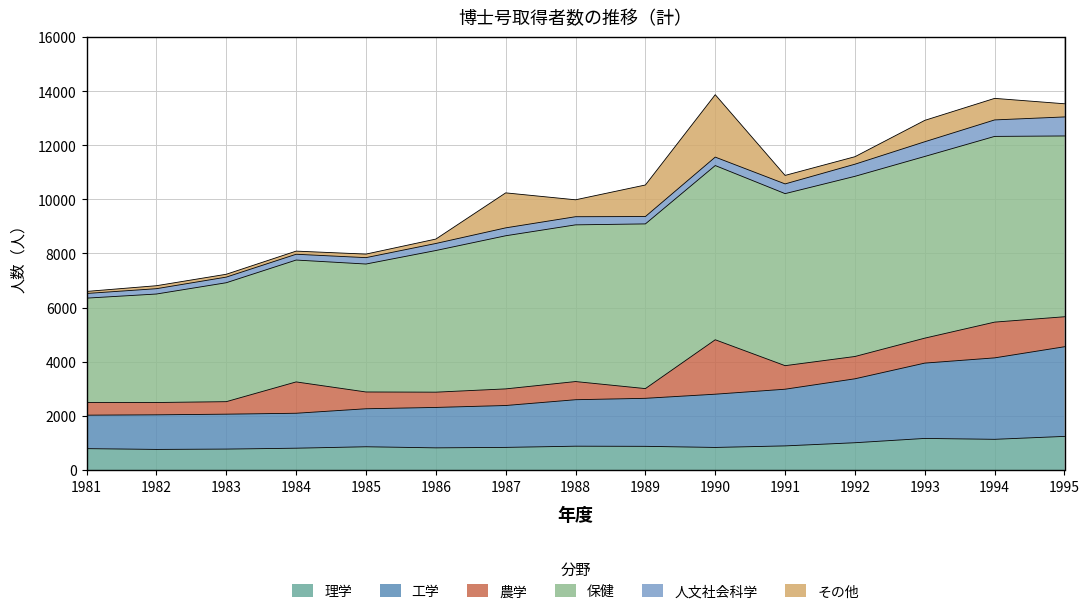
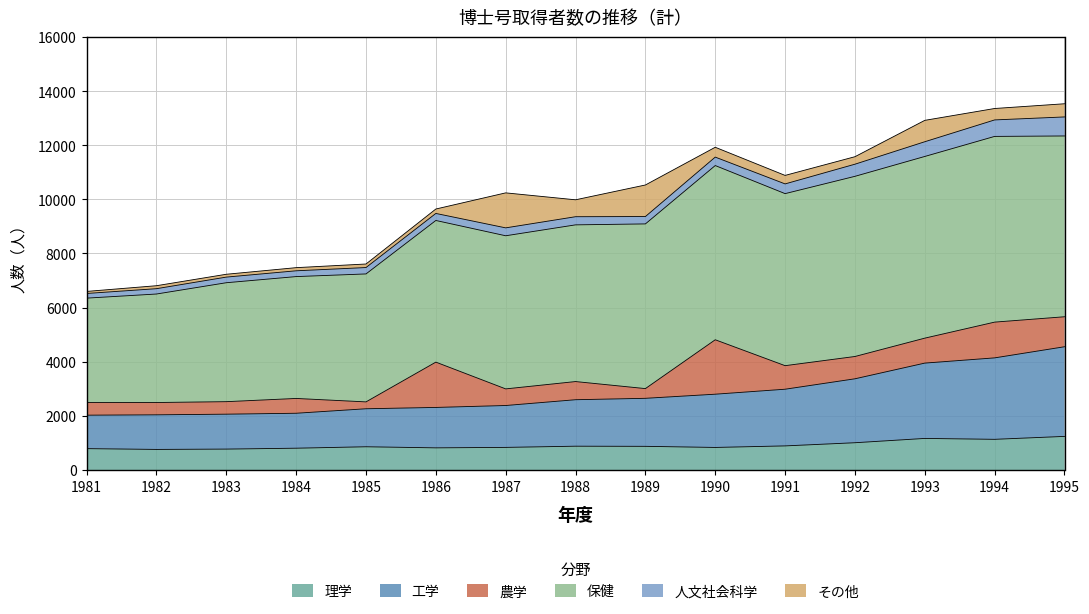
農学, 1984: 1200 -> 500
農学, 1985: 600 -> 300
農学, 1986: 600 -> 1700
その他, 1990: 2300 -> 400
その他, 1994: 800 -> 400
